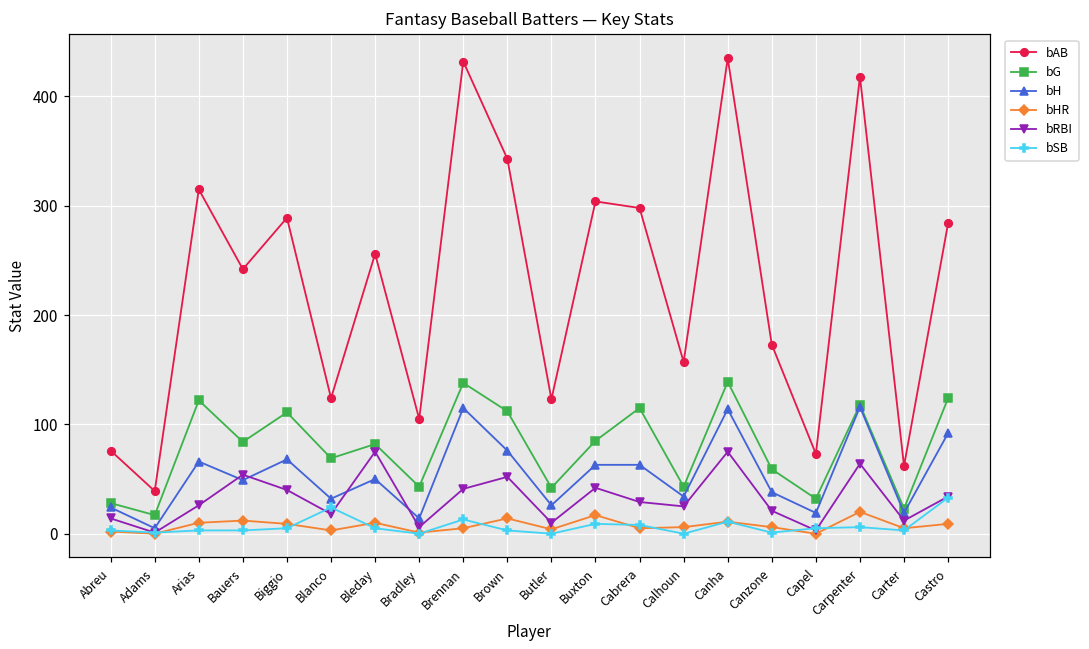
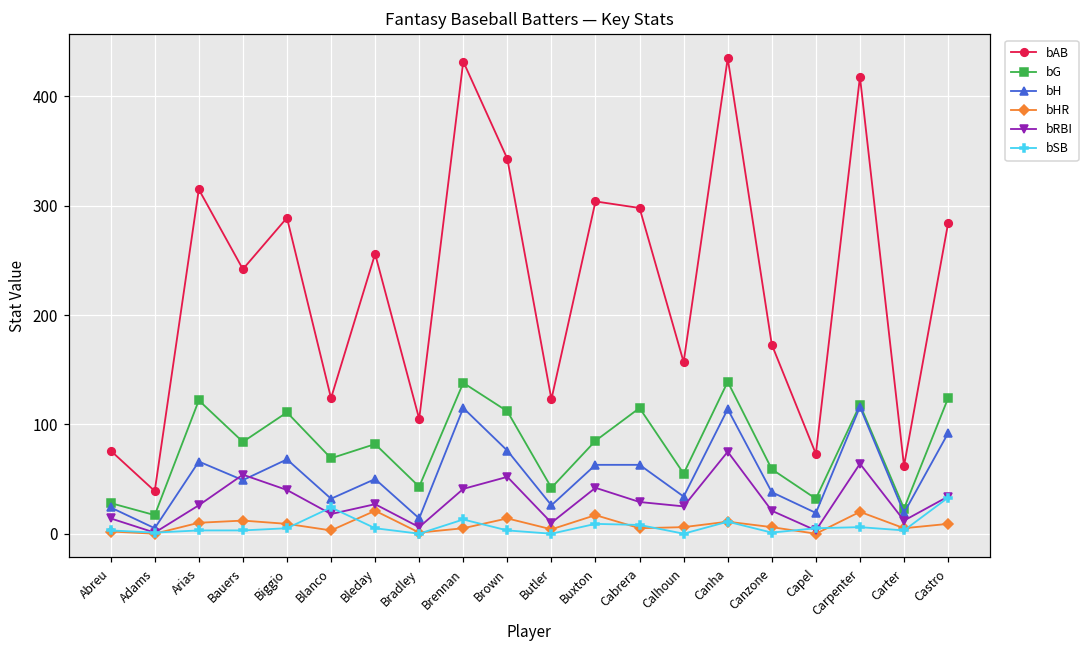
bHR, Bleday: 10 -> 20
bRBI, Bleday: 80 -> 30
bG, Calhoun: 40 -> 60
